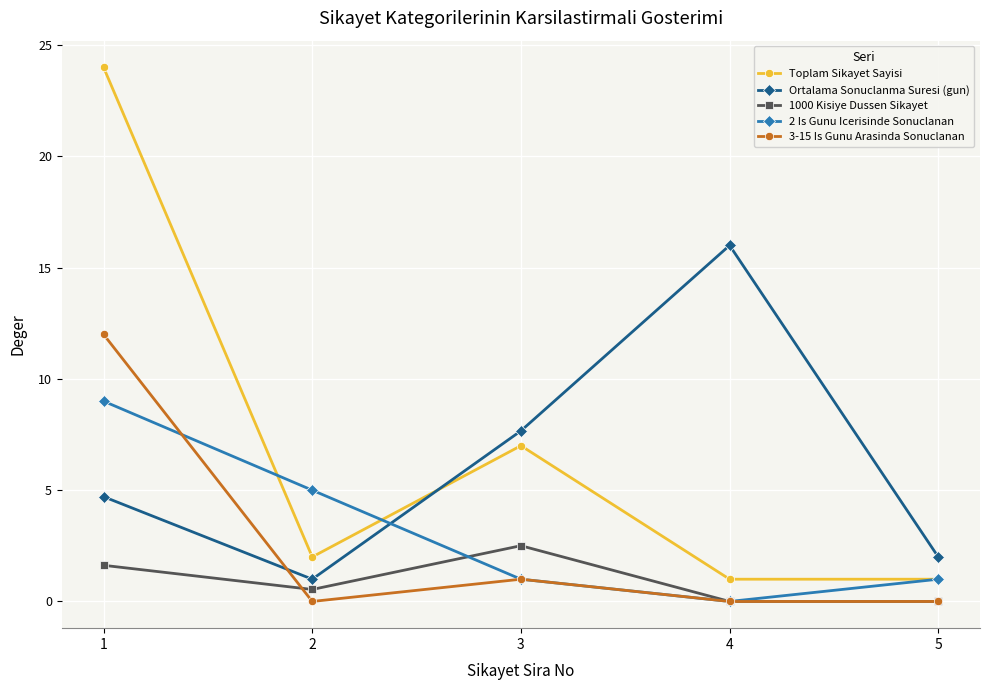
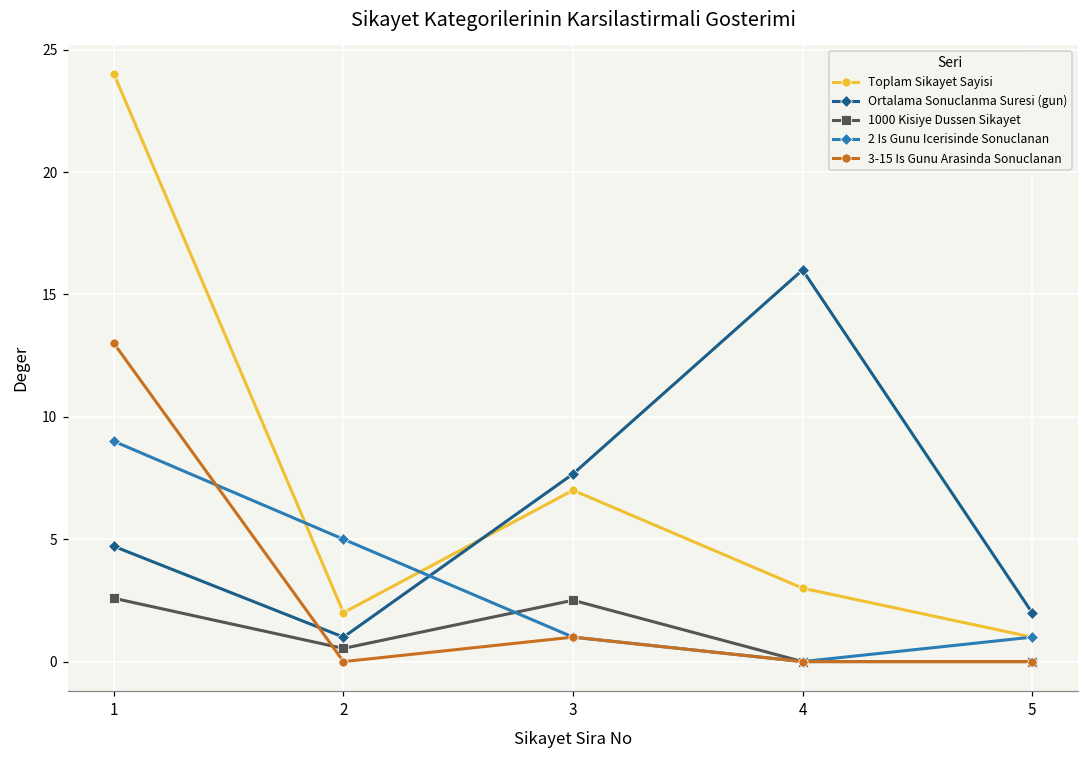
1000 Kisiye Dussen Sikayet, 1: 1.6 -> 2.6
3-15 Is Gunu Arasinda Sonuclanan, 1: 12 -> 13
Toplam Sikayet Sayisi, 4: 1 -> 3
